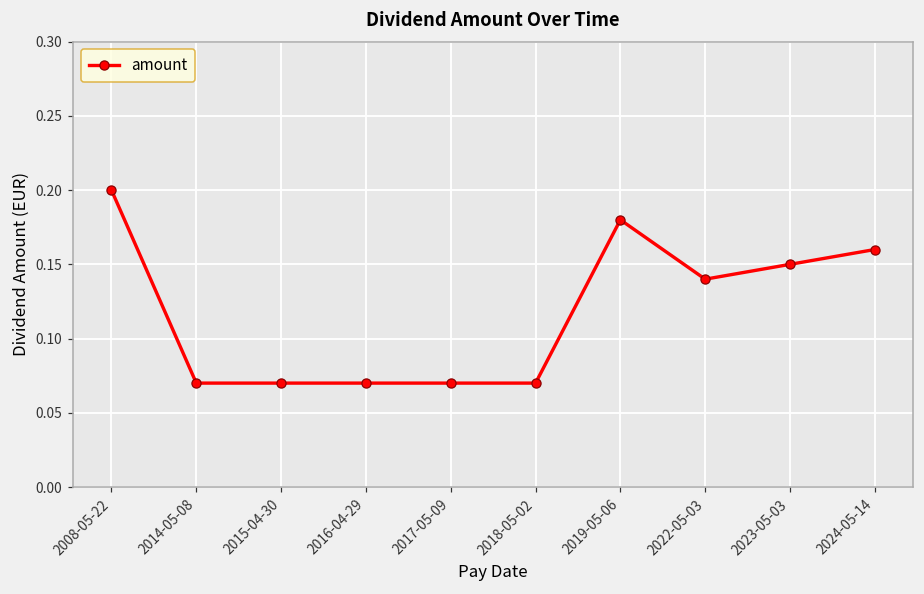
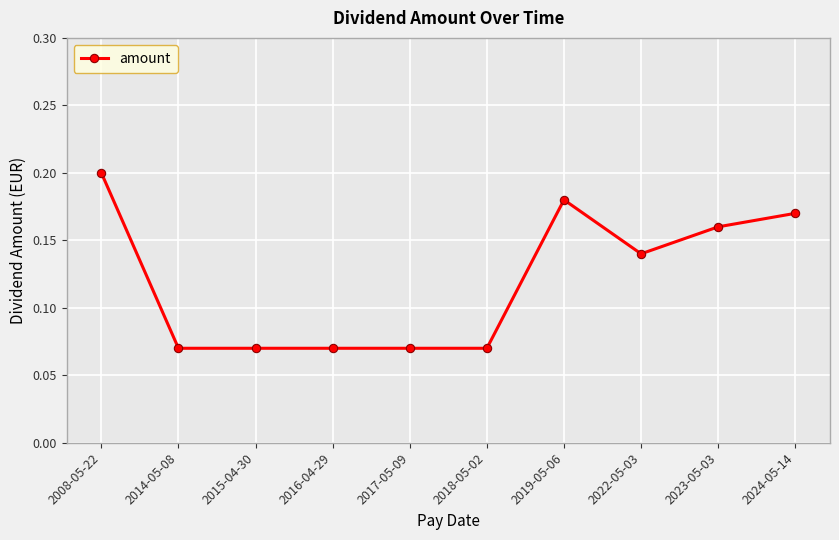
2023-05-03: 0.15 -> 0.16
2024-05-14: 0.16 -> 0.17
